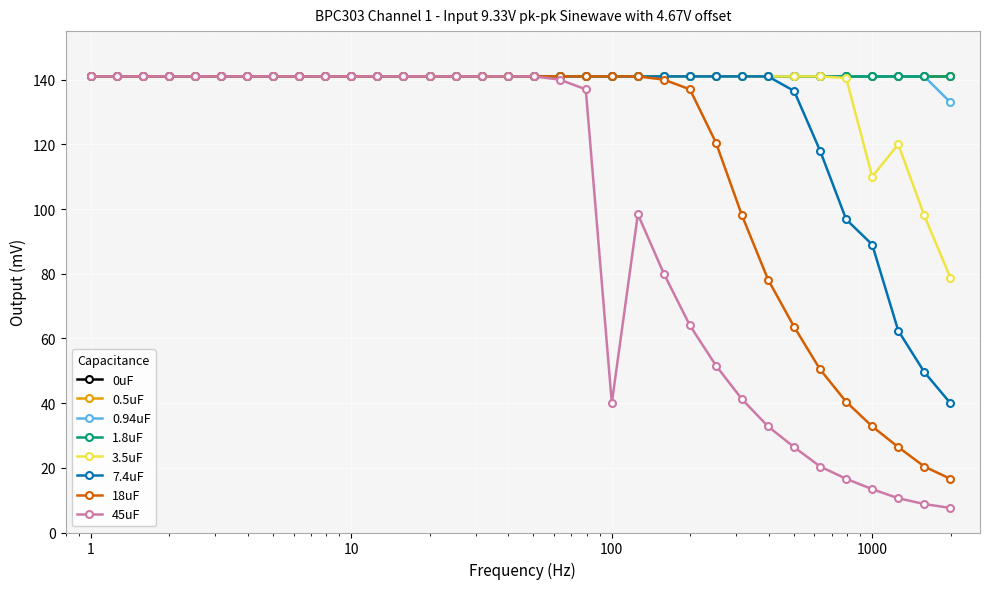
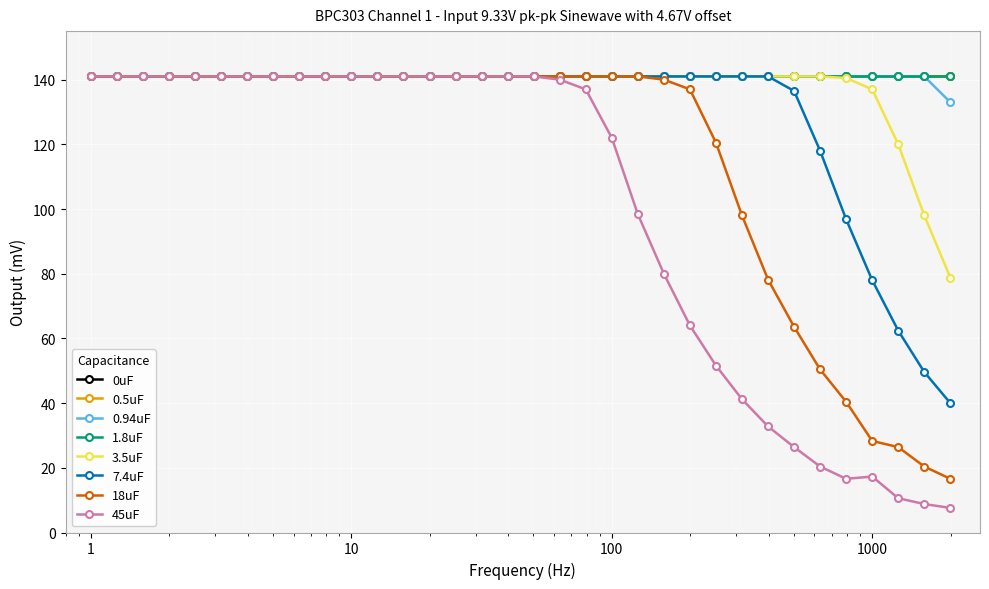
45uF, 100: 40 -> 122
3.5uF, 1000: 110 -> 137
7.4uF, 1000: 89 -> 78
18uF, 1000: 33 -> 28
45uF, 1000: 13 -> 17
